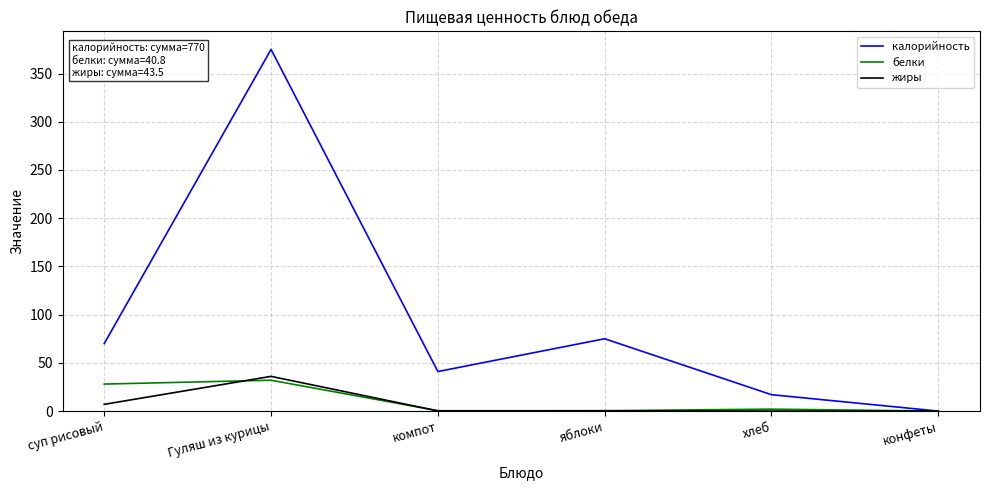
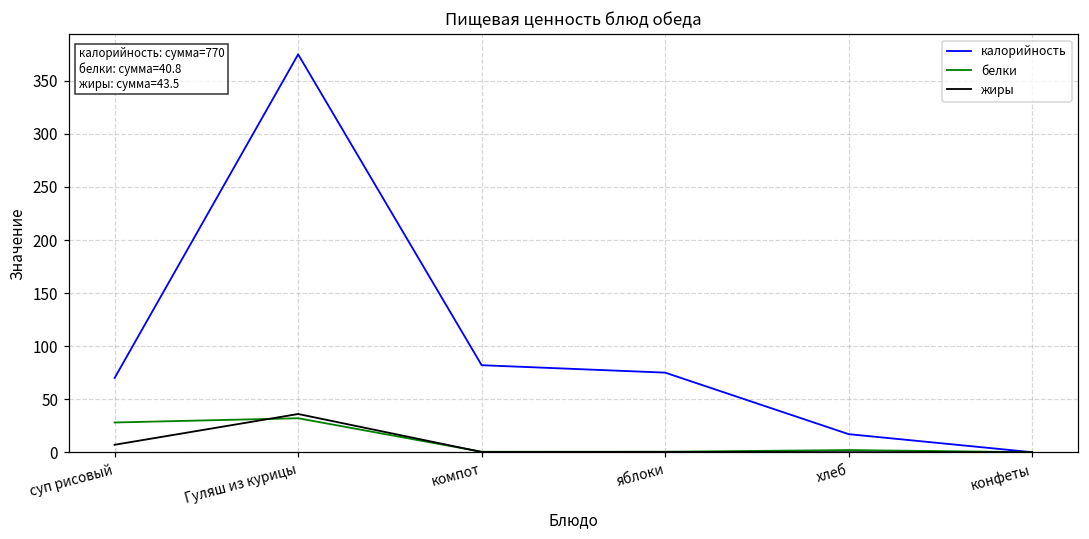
калорийность, компот: 40 -> 80
